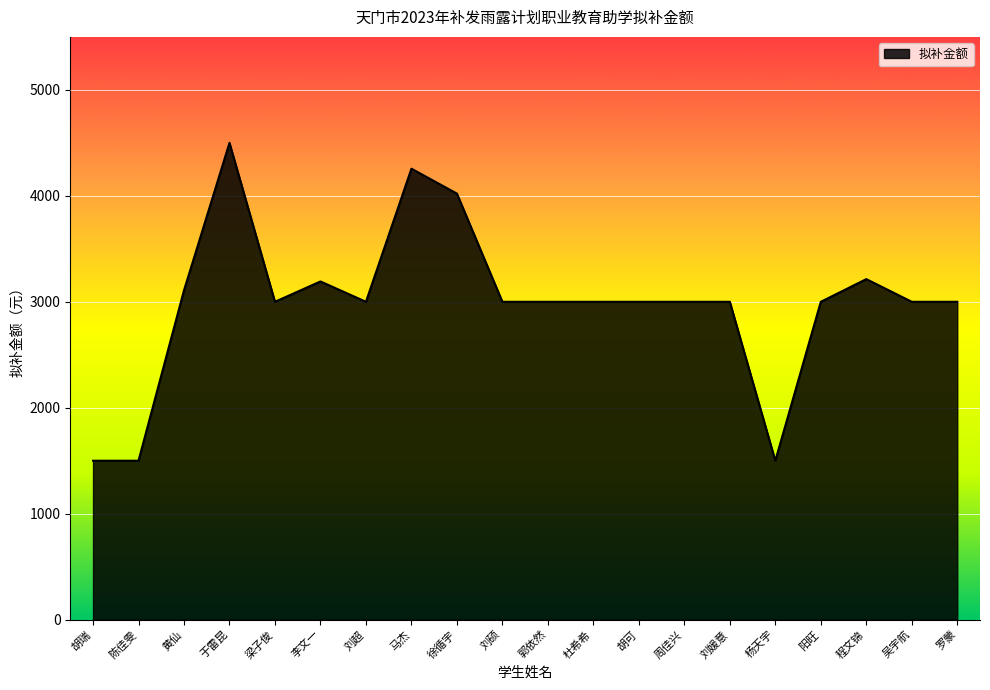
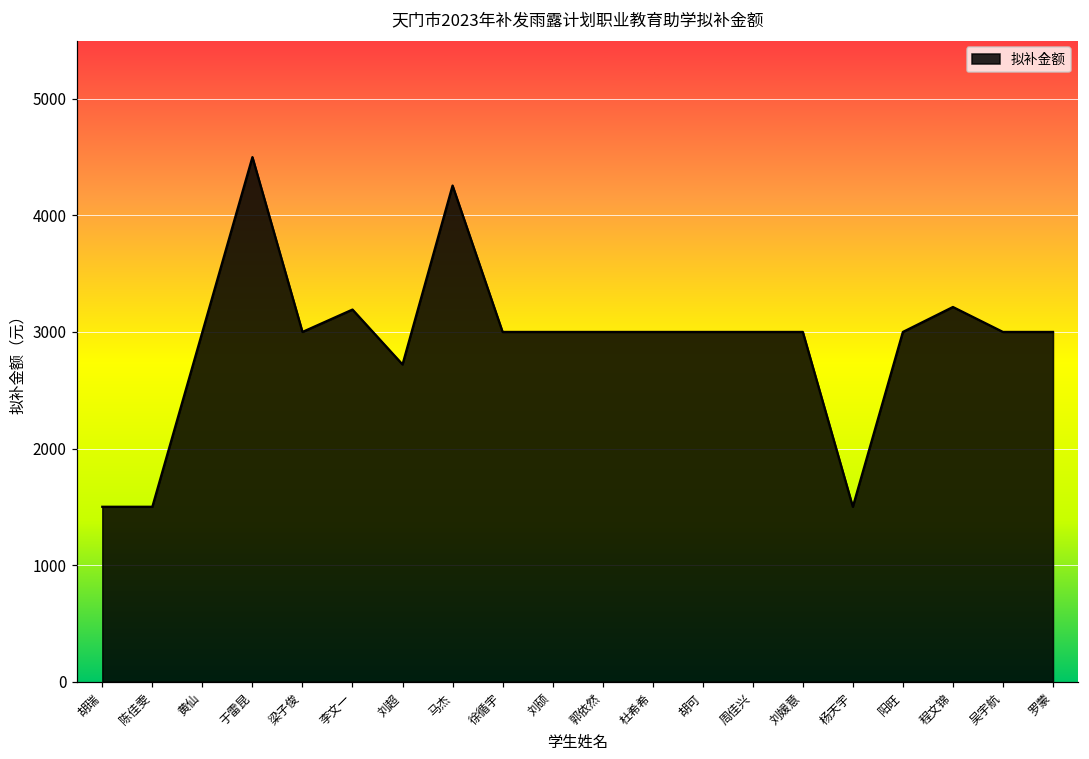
黄仙: 3110 -> 3000
刘超: 3000 -> 2720
徐循宇: 4020 -> 3000
